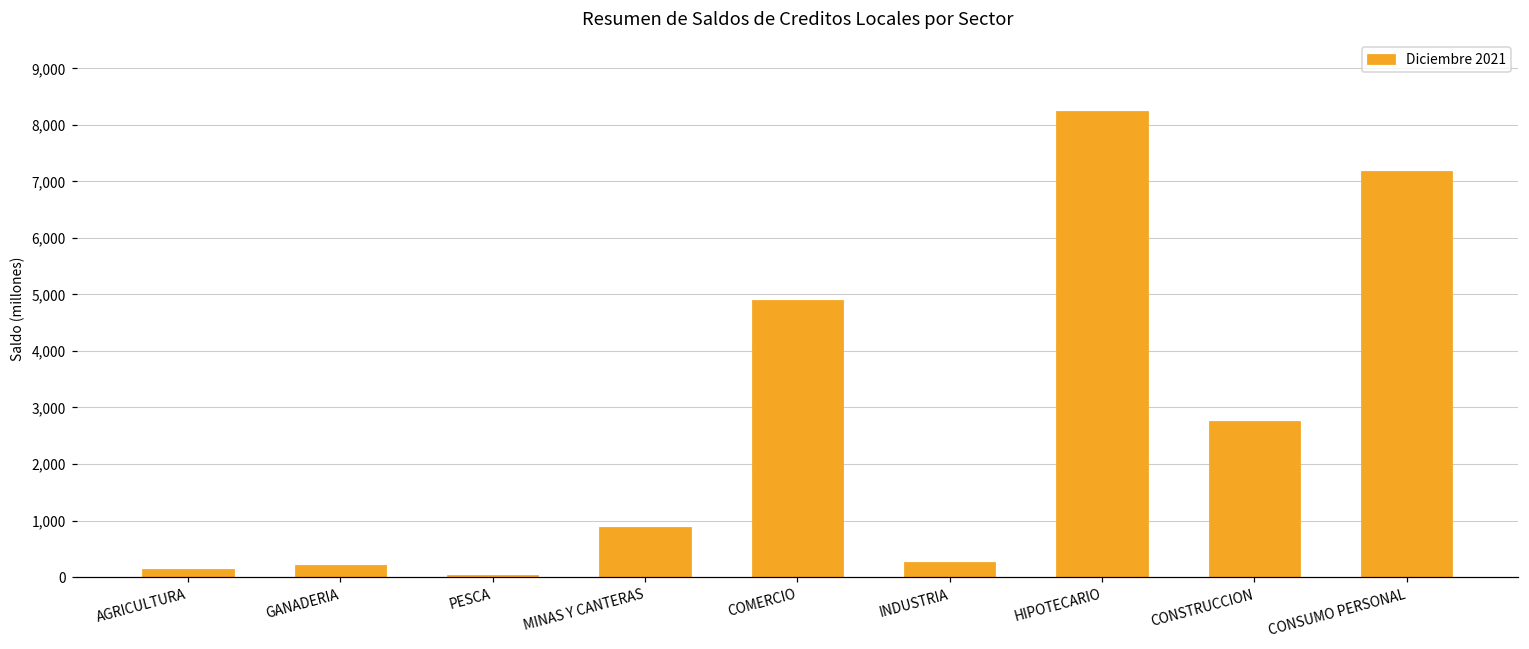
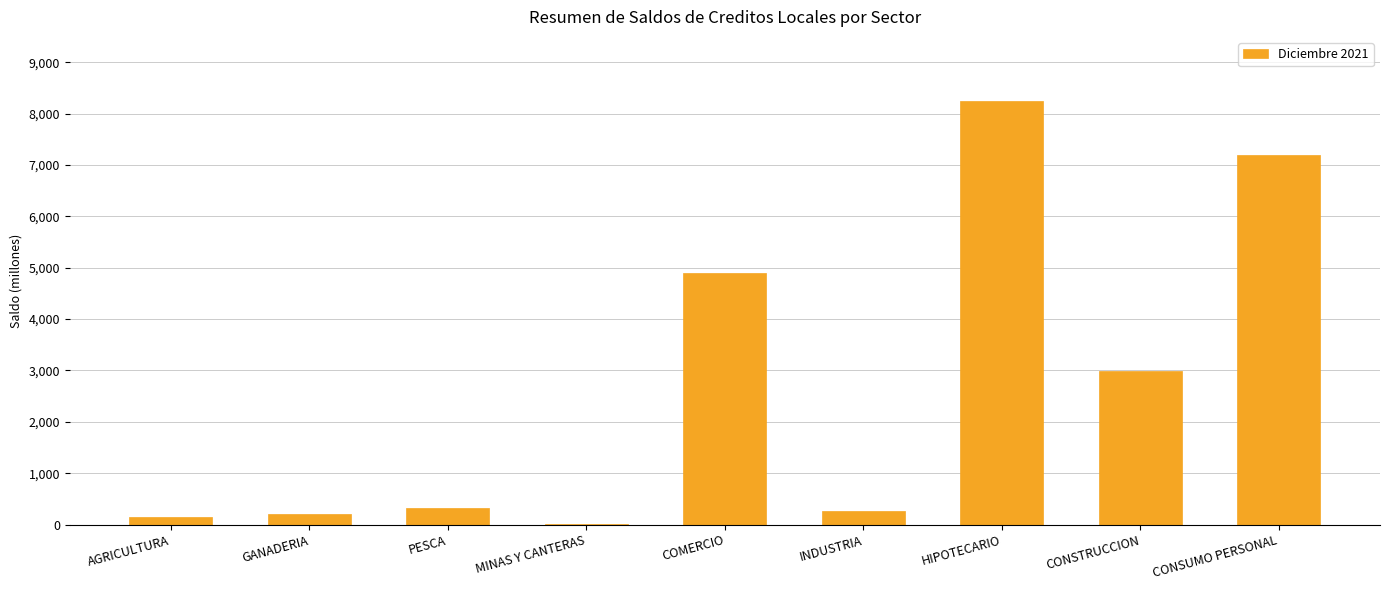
PESCA: 0 -> 300
MINAS Y CANTERAS: 900 -> 0
CONSTRUCCION: 2,800 -> 3,000
